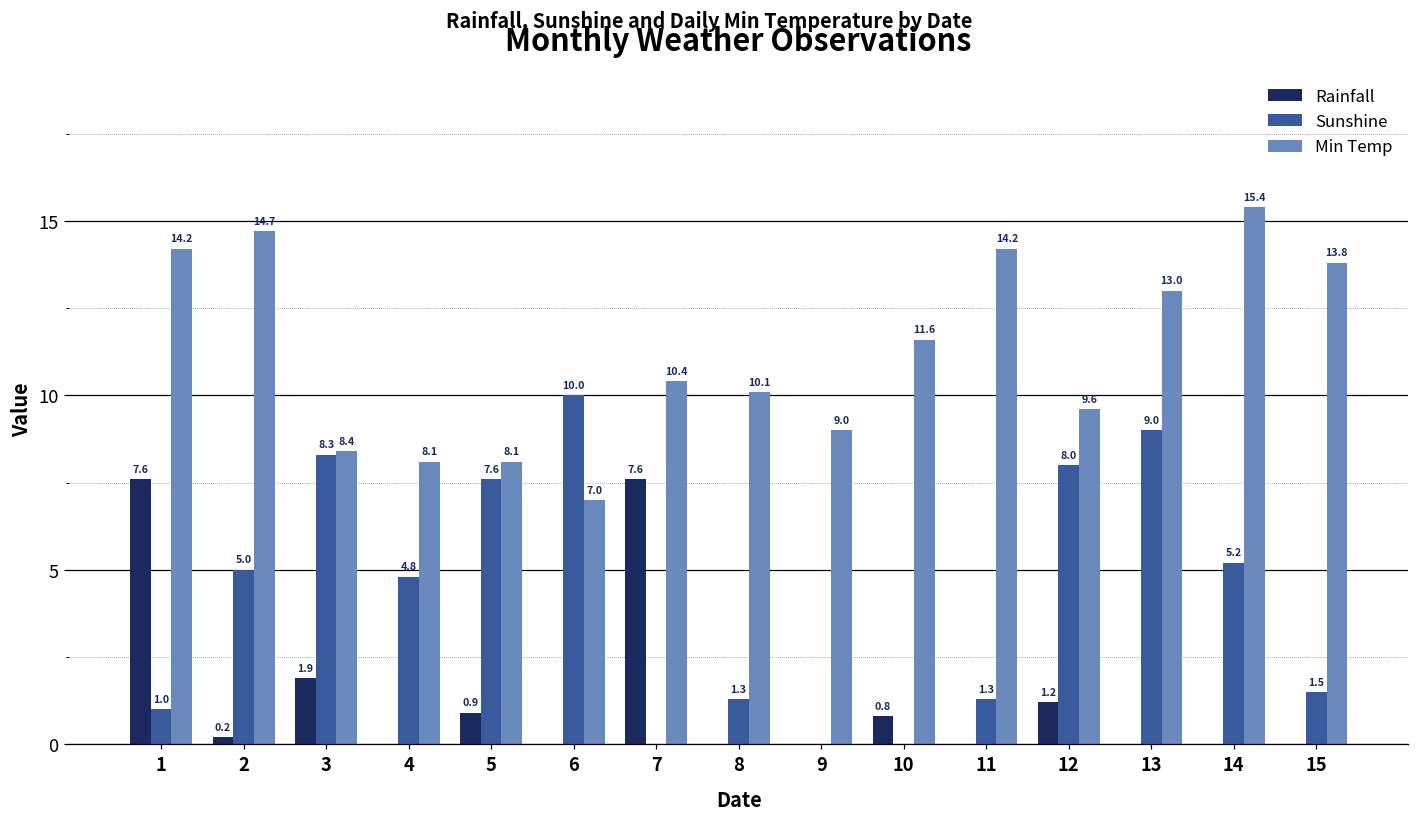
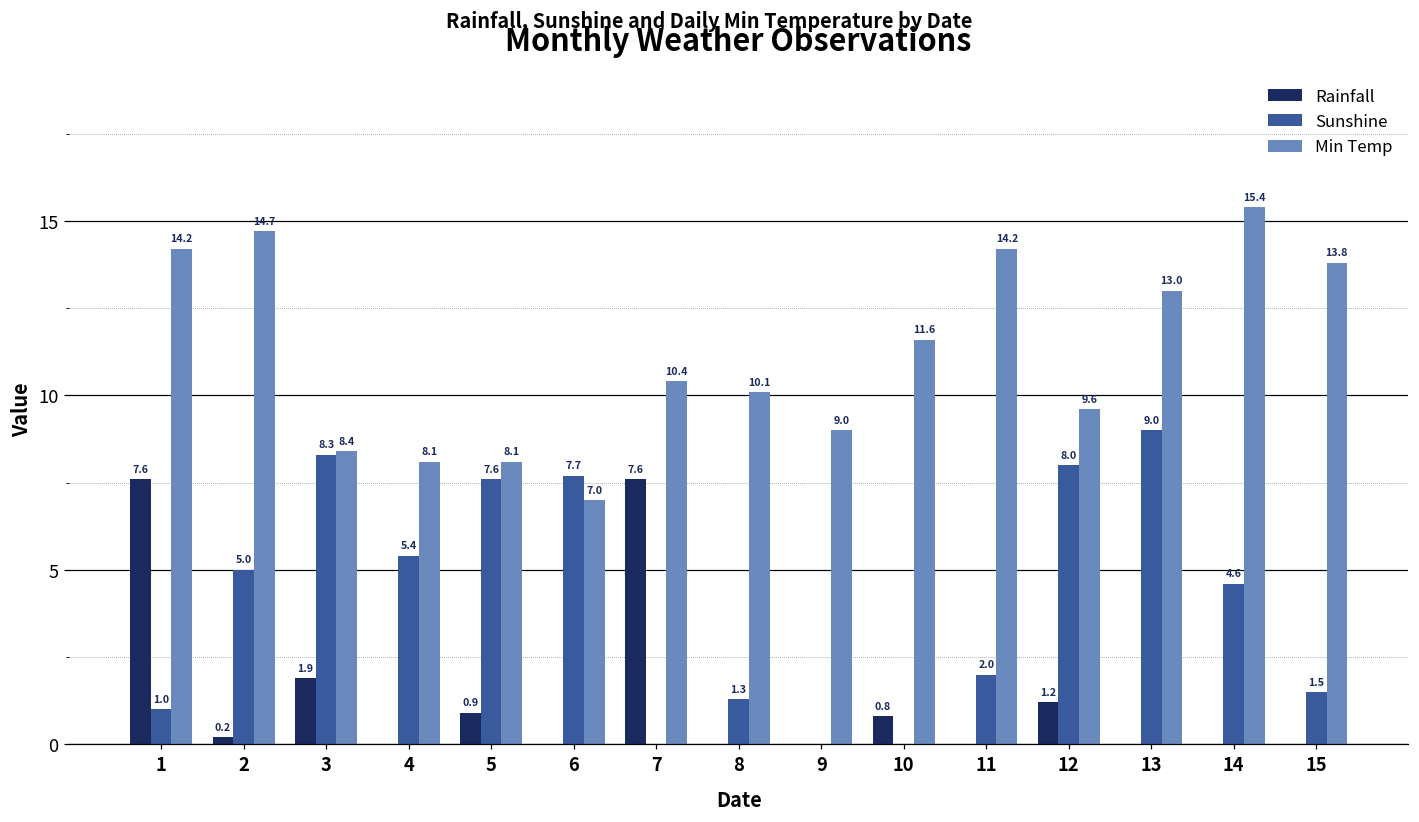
Sunshine, 4: 4.8 -> 5.4
Sunshine, 6: 10.0 -> 7.7
Sunshine, 11: 1.3 -> 2.0
Sunshine, 14: 5.2 -> 4.6
